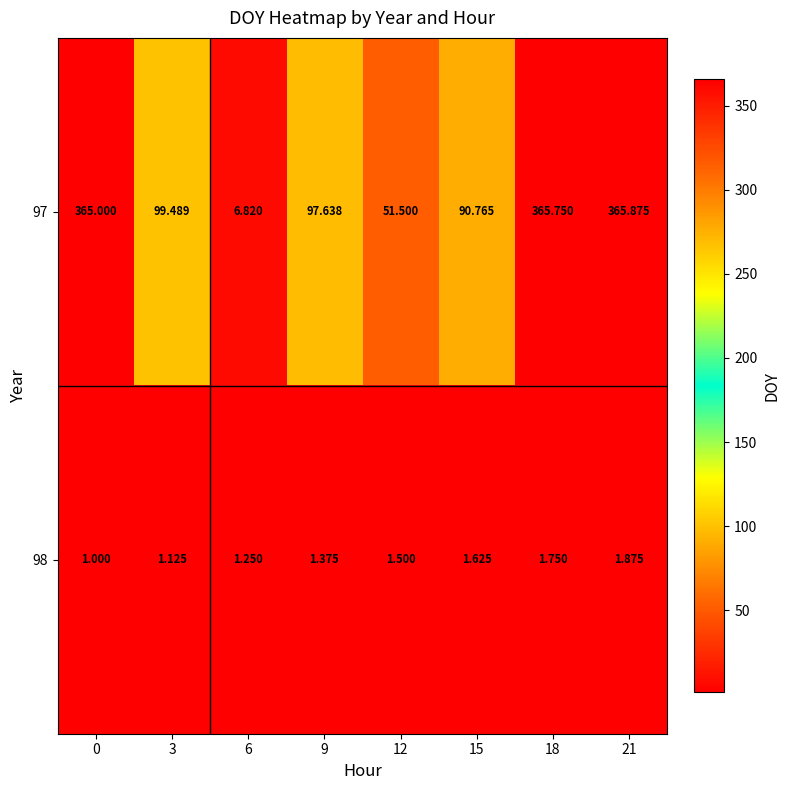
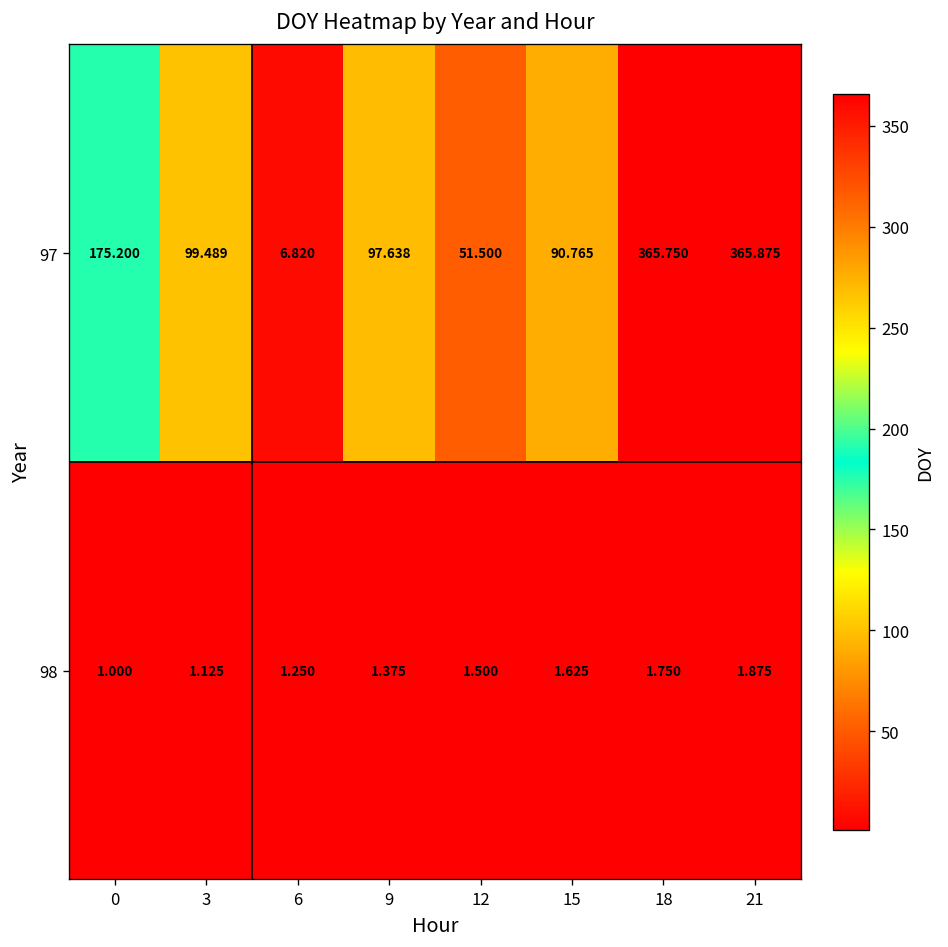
97, 0: 365.000 -> 175.200
